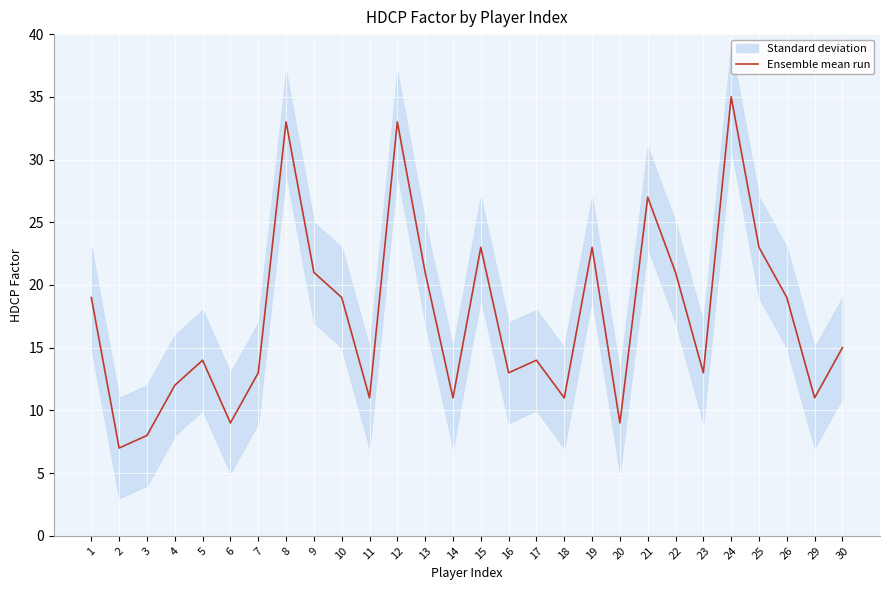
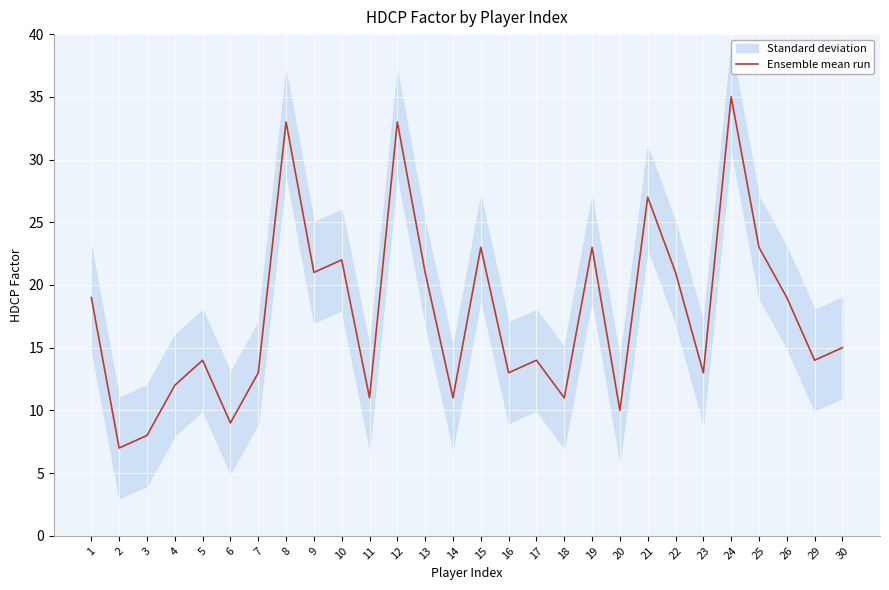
Ensemble mean run, 10: 19 -> 22
Ensemble mean run, 20: 9 -> 10
Ensemble mean run, 29: 11 -> 14
